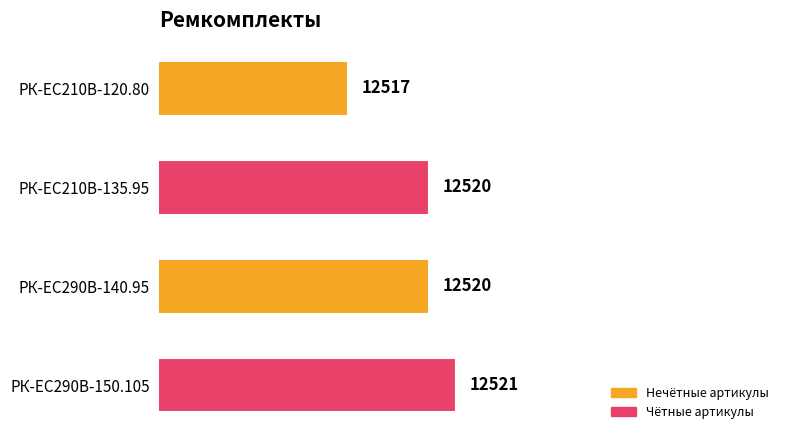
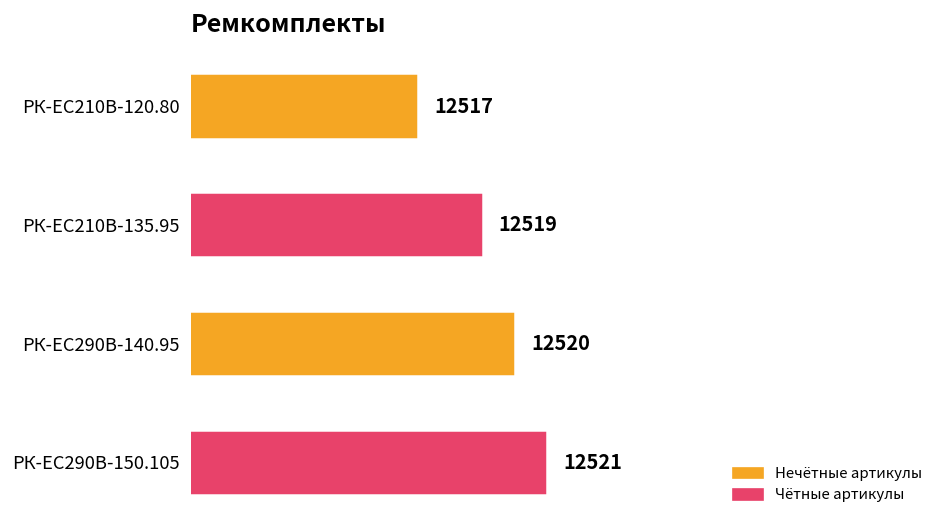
РК-EC210В-135.95: 12520 -> 12519
